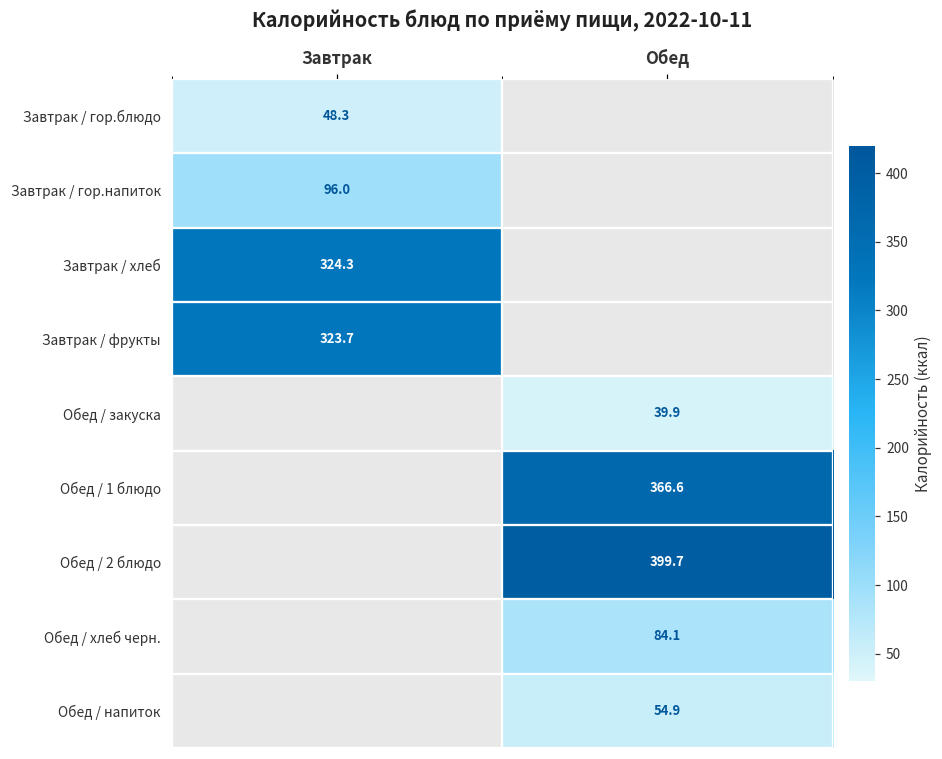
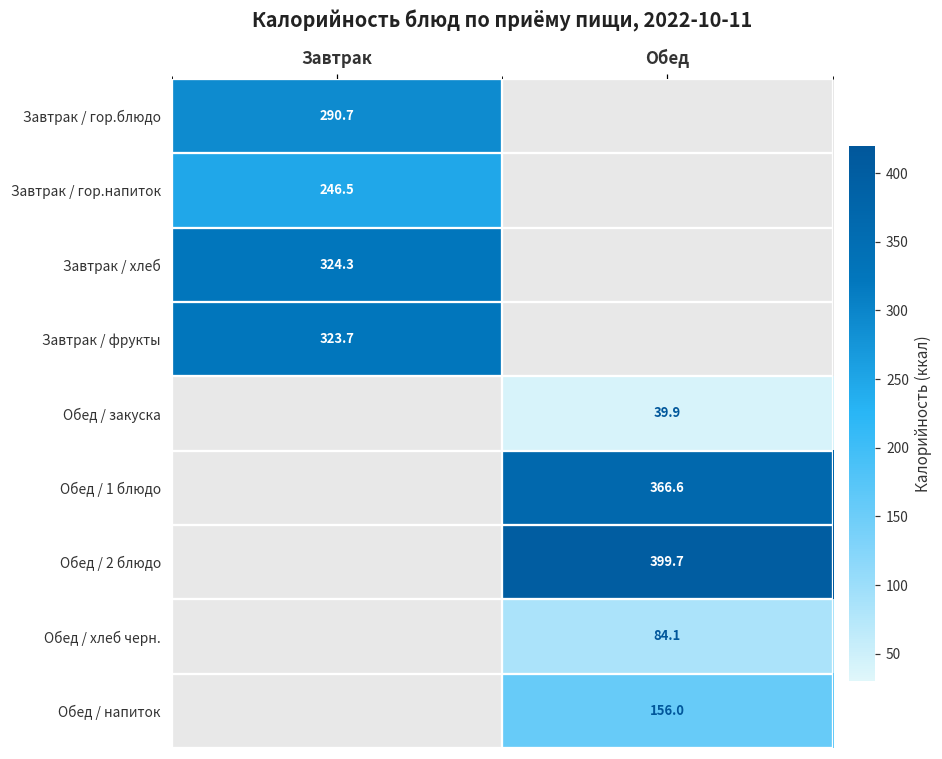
Завтрак / гор.блюдо, Завтрак: 48.3 -> 290.7
Завтрак / гор.напиток, Завтрак: 96.0 -> 246.5
Обед / напиток, Обед: 54.9 -> 156.0
